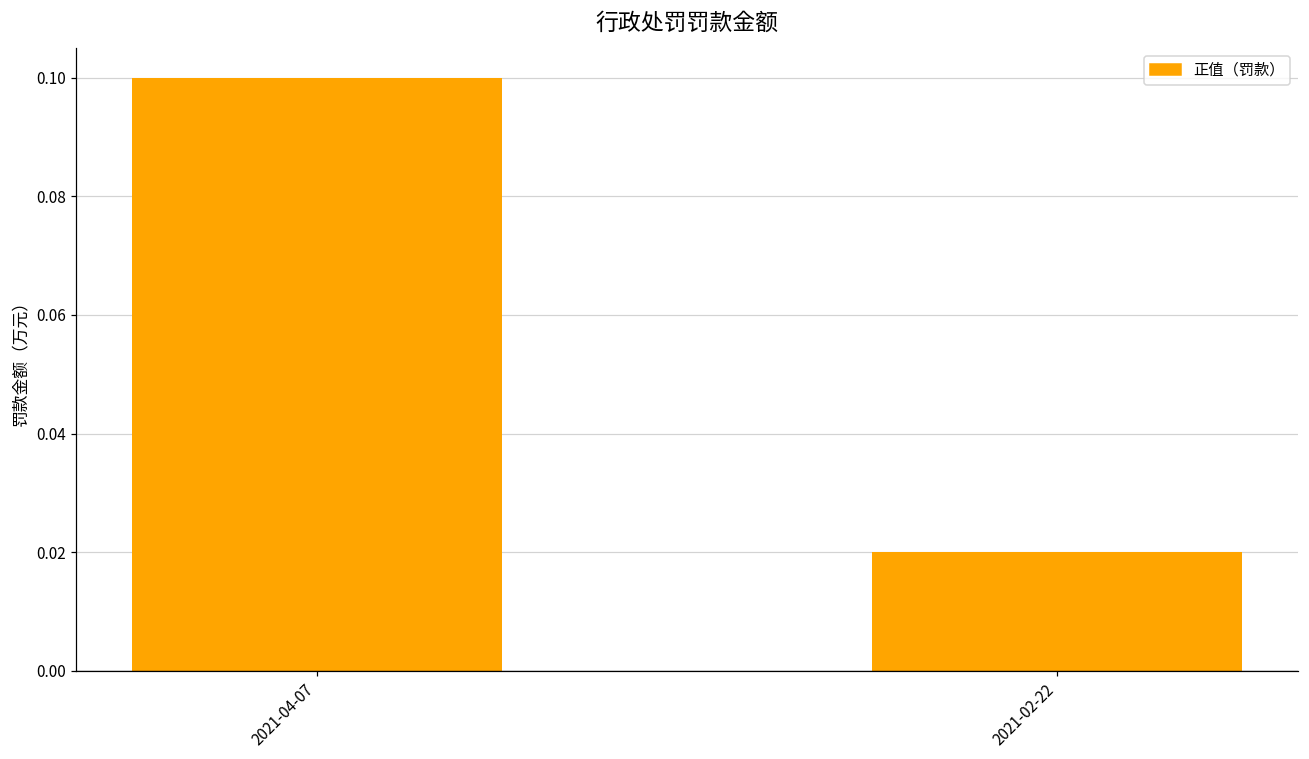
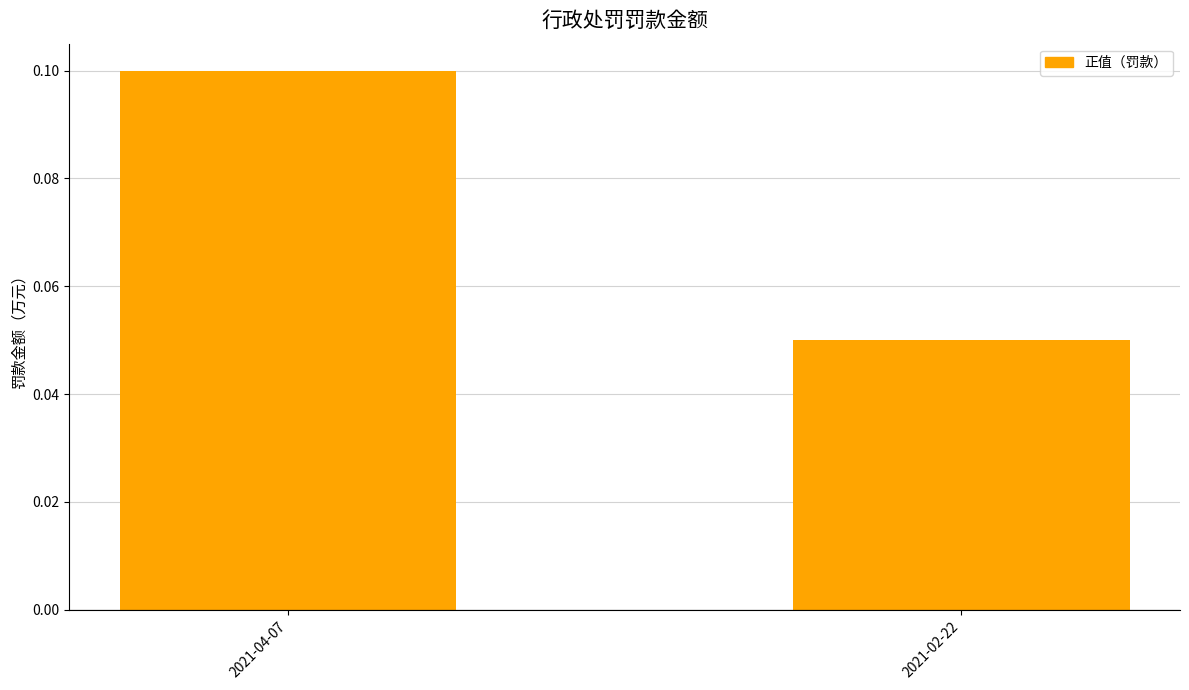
2021-02-22: 0.02 -> 0.05
